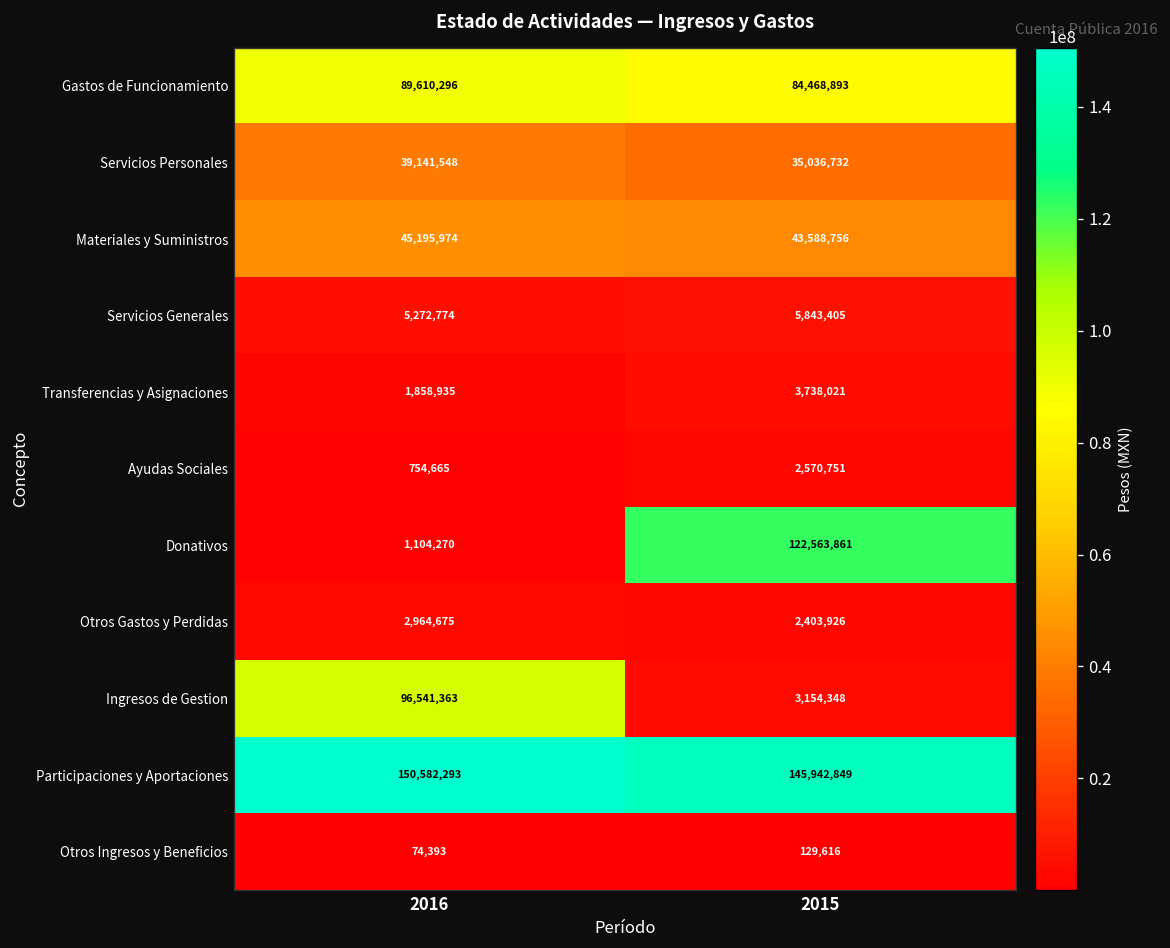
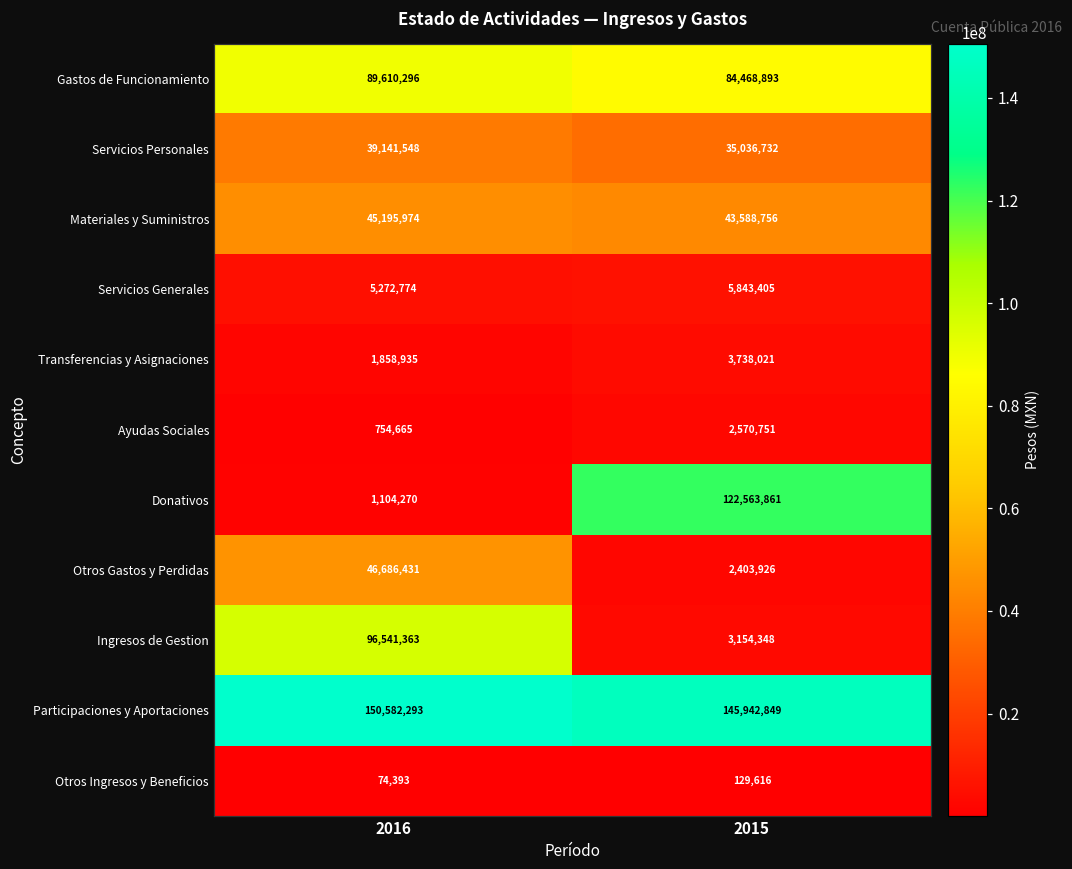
Otros Gastos y Perdidas, 2016: 2,964,675 -> 46,686,431
